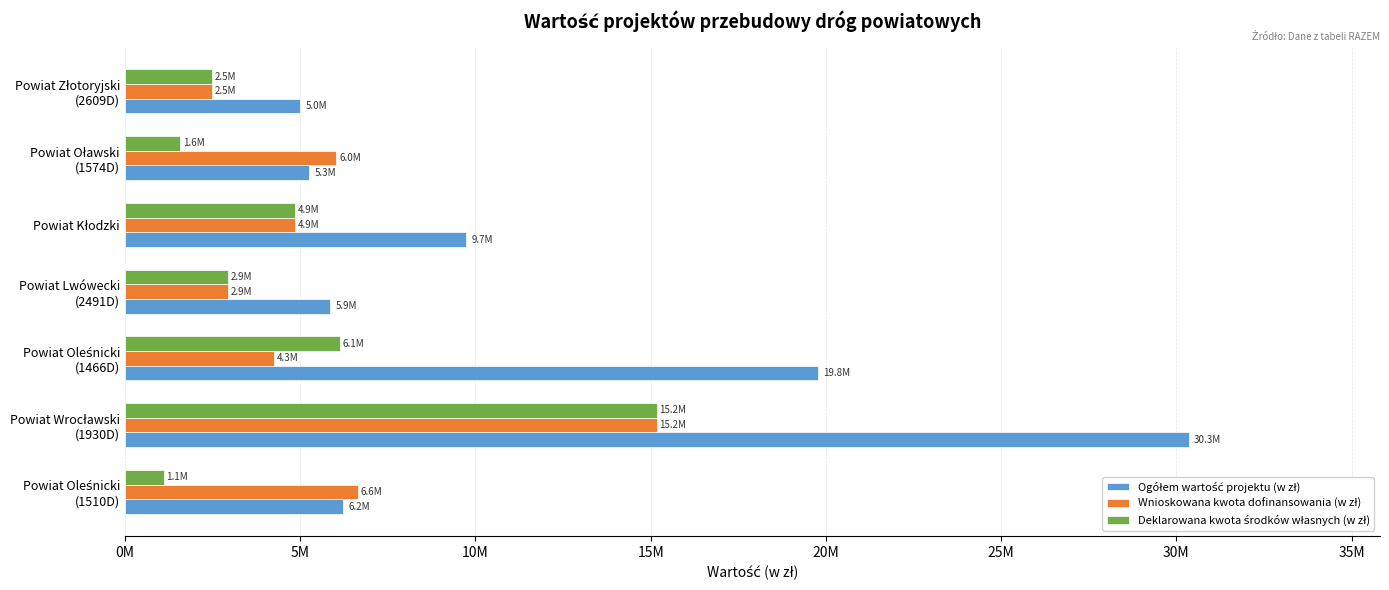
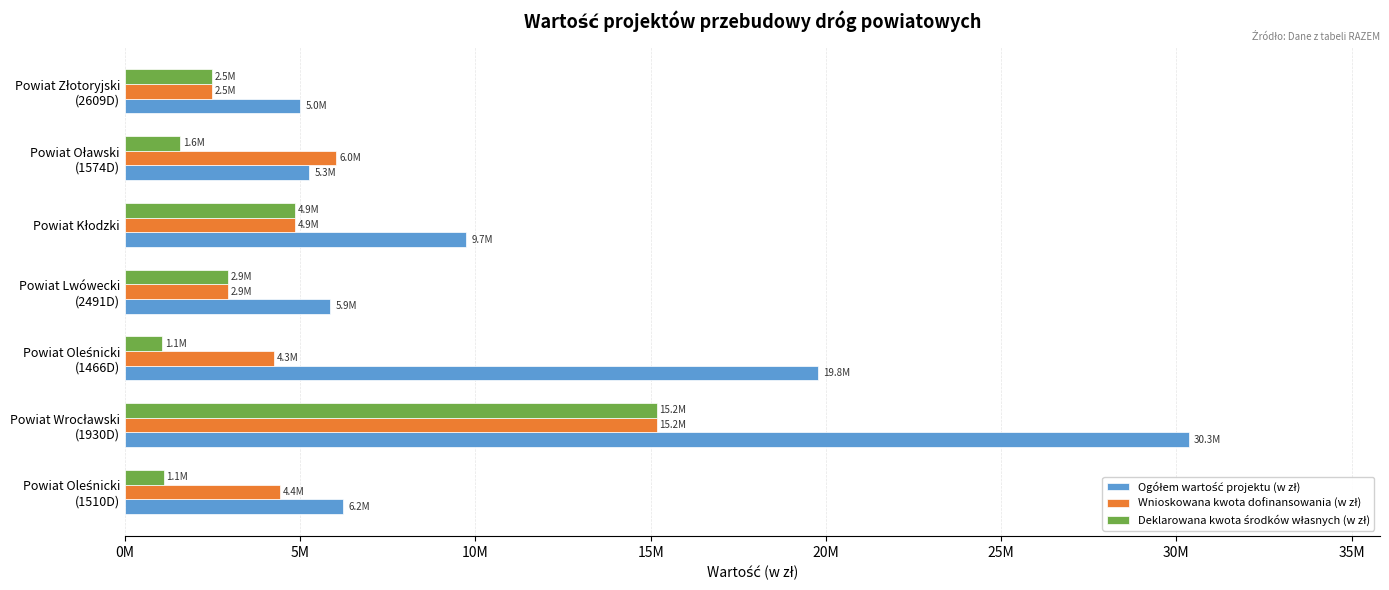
Deklarowana kwota środków własnych (w zł), Powiat Oleśnicki (1466D): 6.1M -> 1.1M
Wnioskowana kwota dofinansowania (w zł), Powiat Oleśnicki (1510D): 6.6M -> 4.4M
